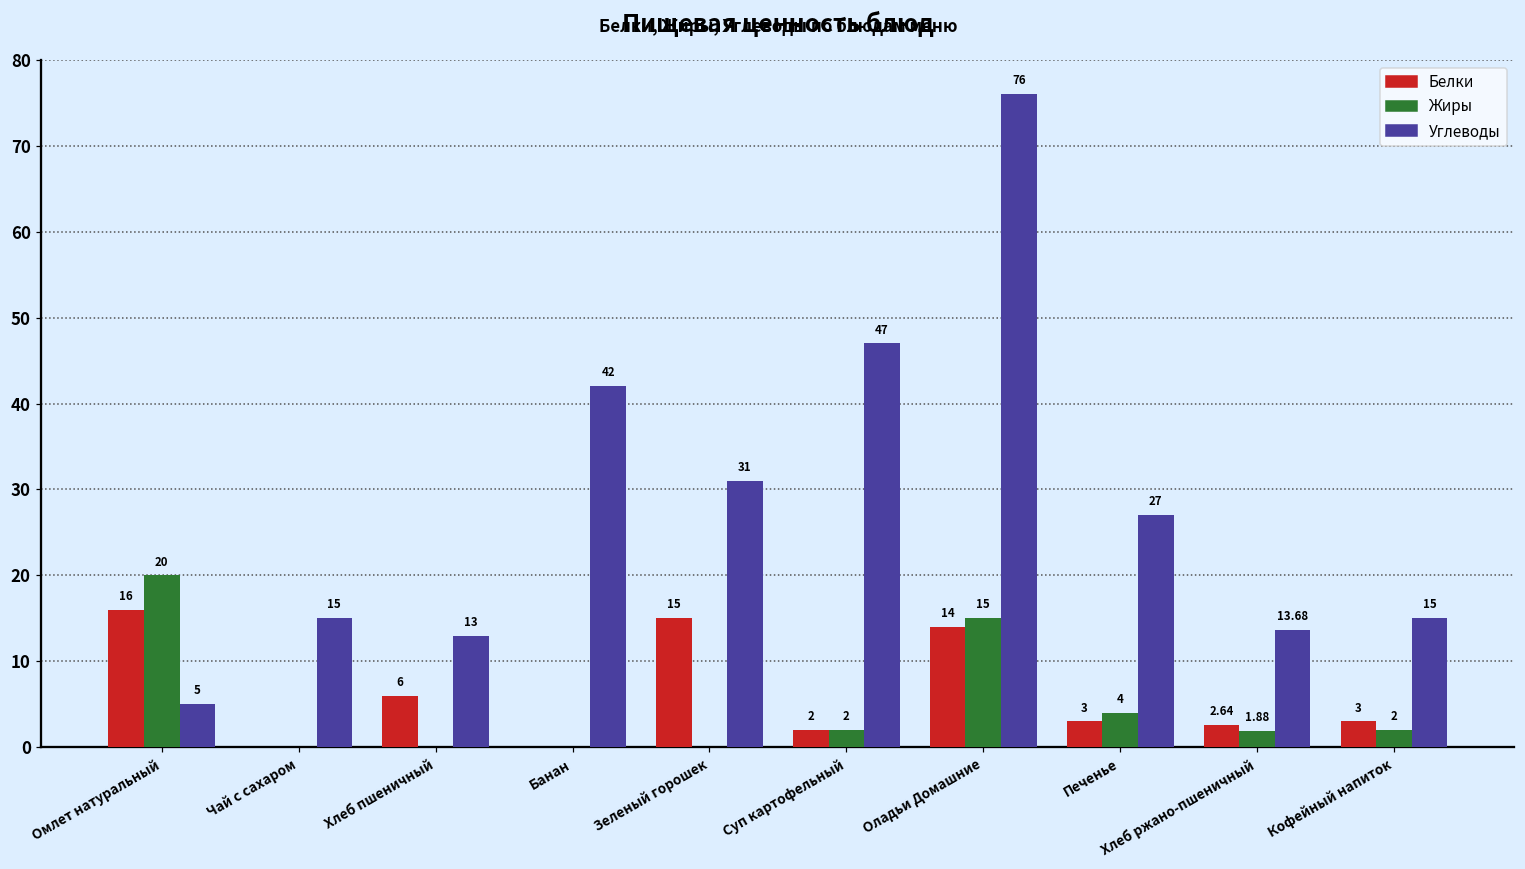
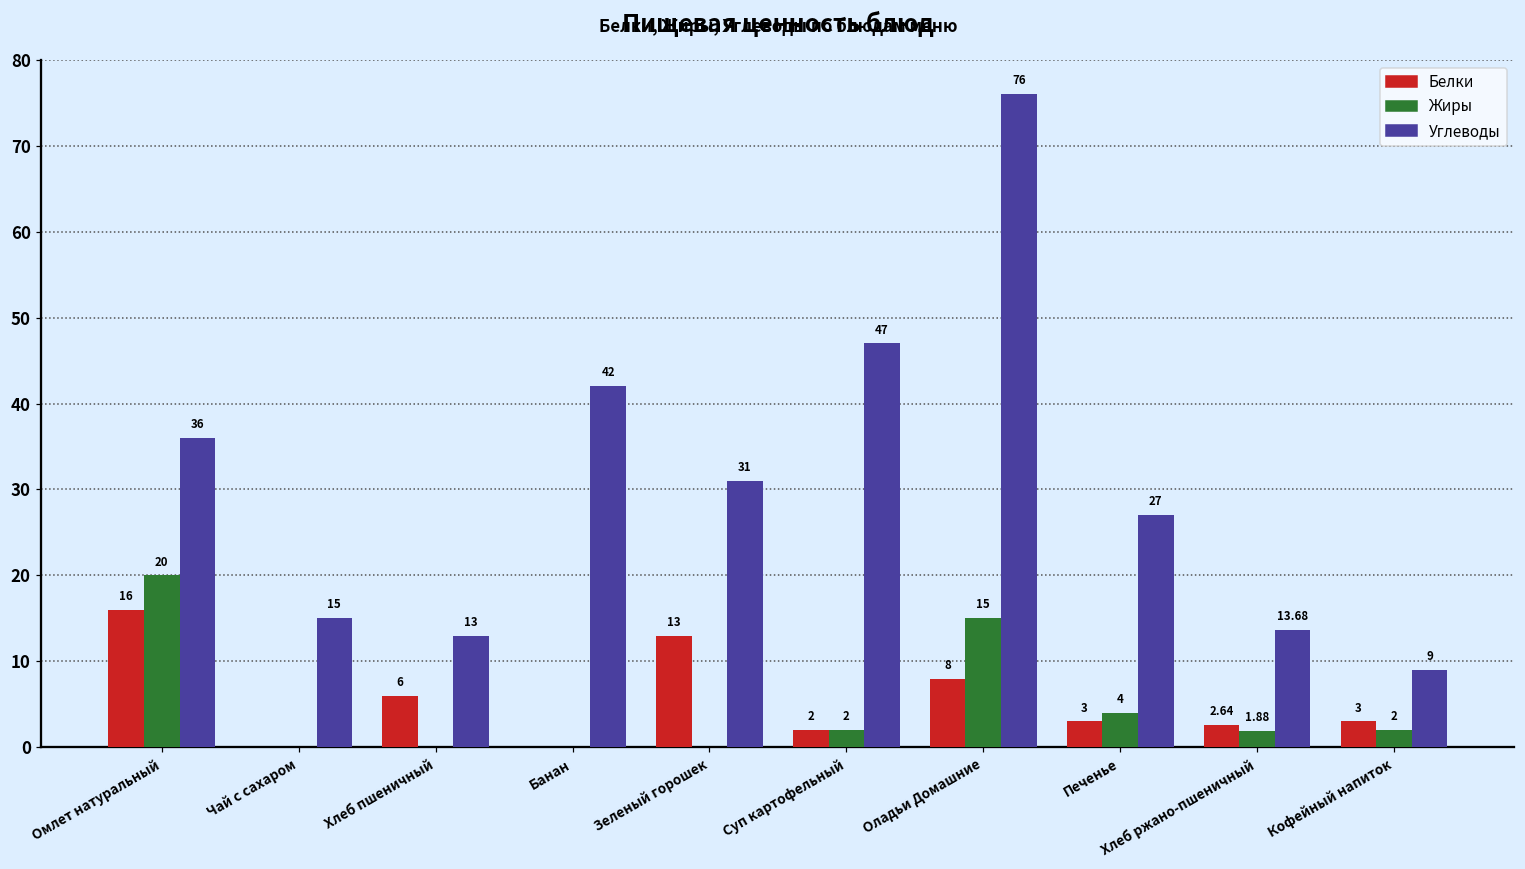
Углеводы, Омлет натуральный: 5 -> 36
Белки, Зеленый горошек: 15 -> 13
Белки, Оладьи Домашние: 14 -> 8
Углеводы, Кофейный напиток: 15 -> 9
